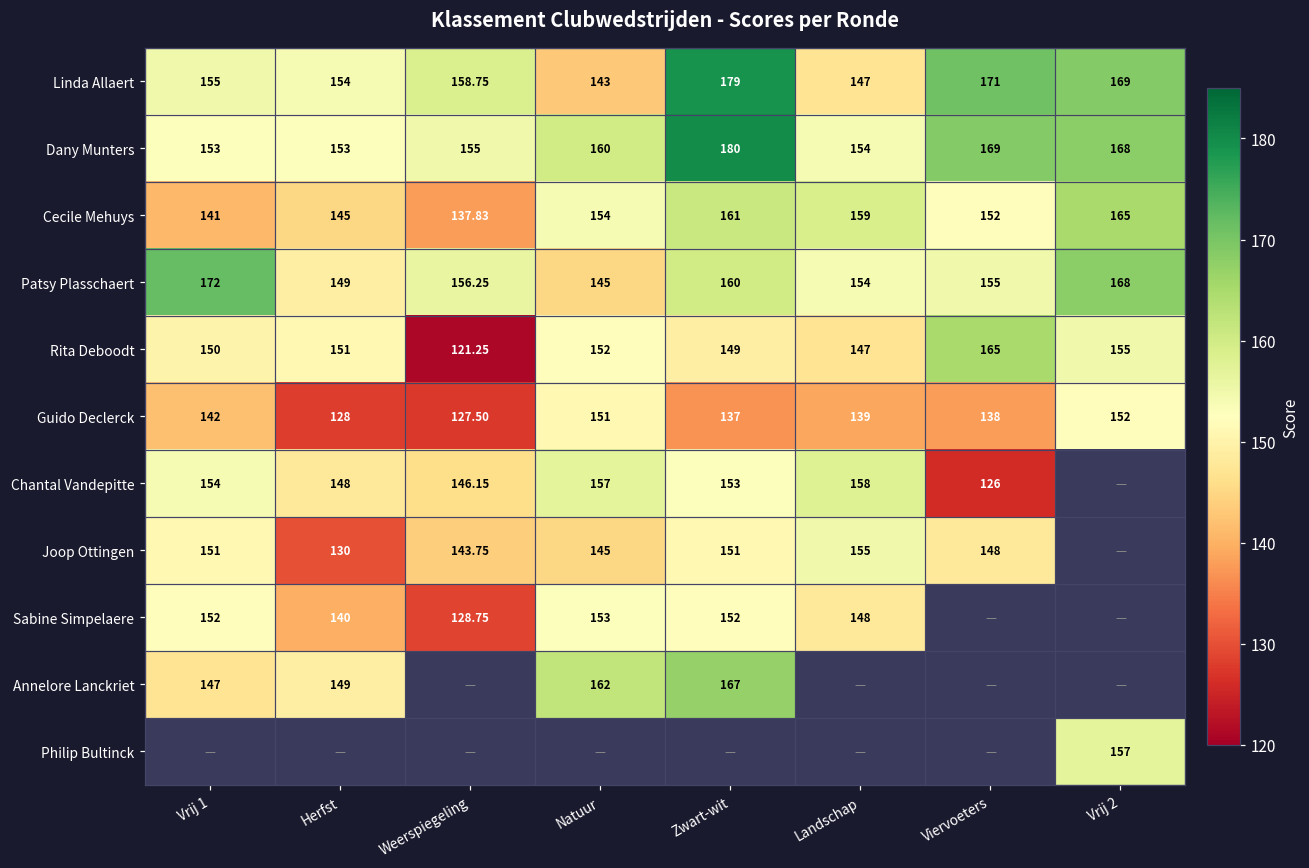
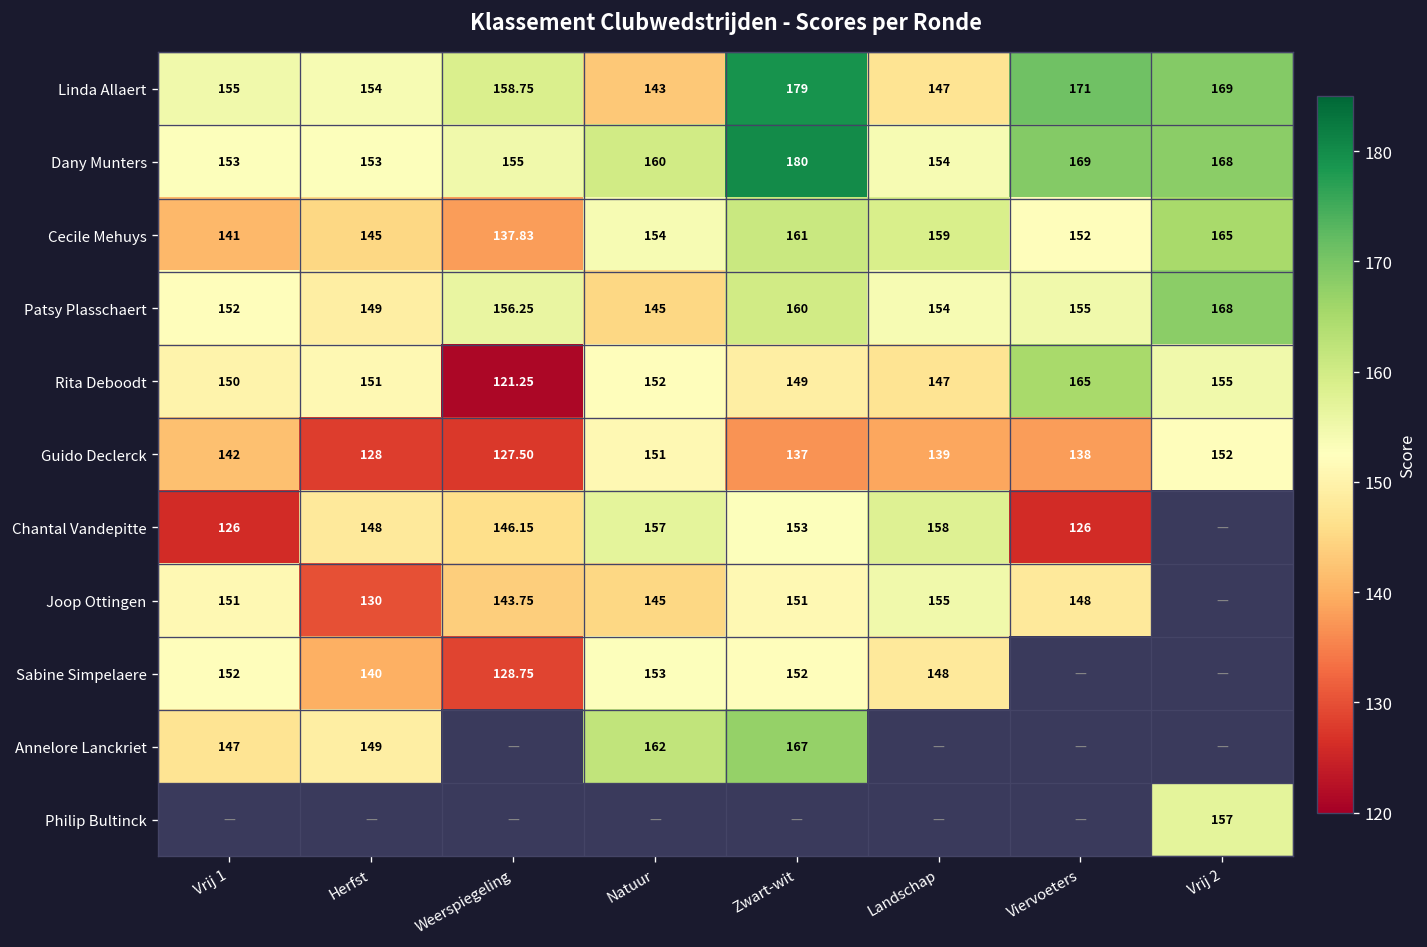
Patsy Plasschaert, Vrij 1: 172 -> 152
Chantal Vandepitte, Vrij 1: 154 -> 126
